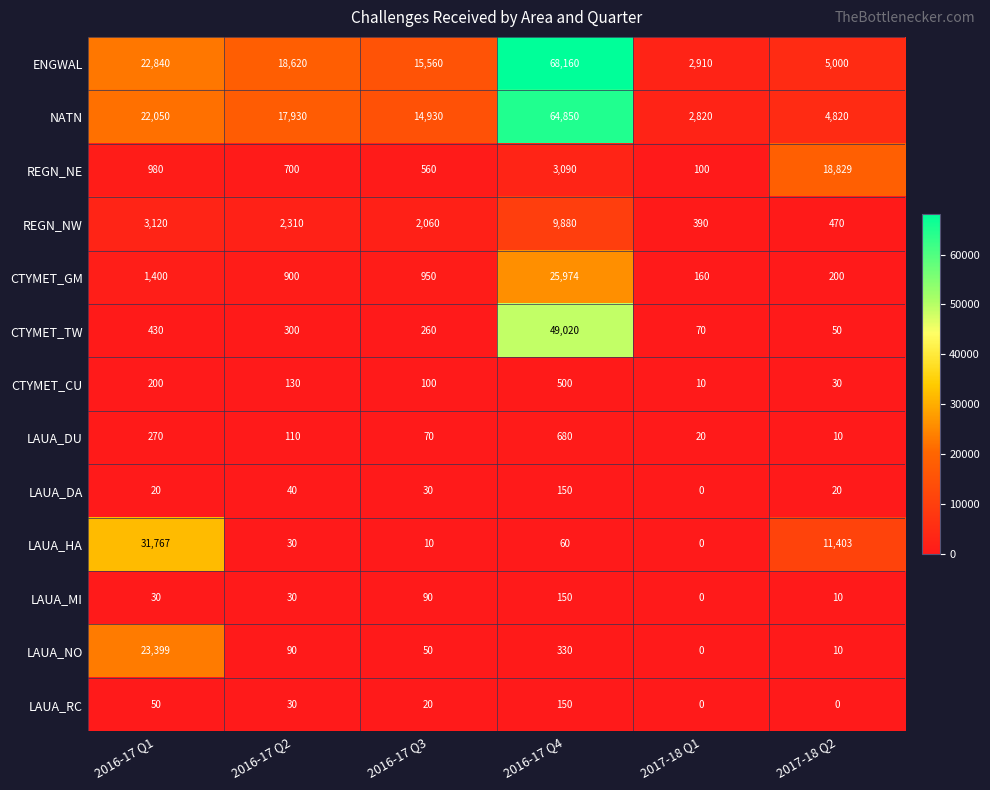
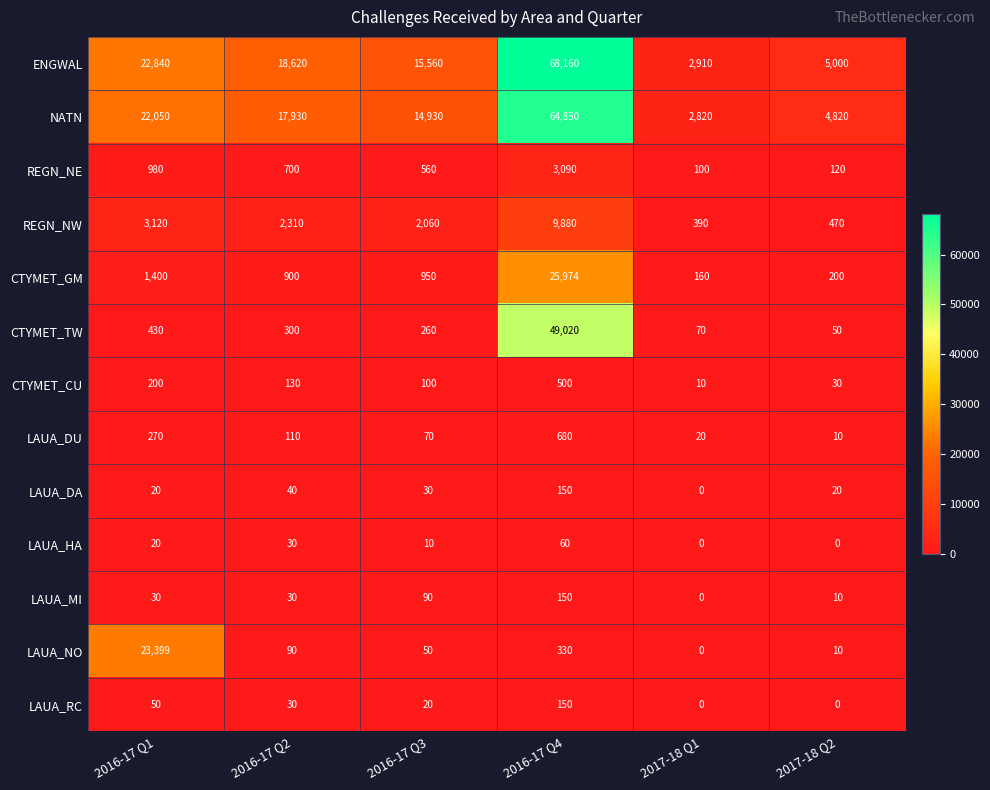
REGN_NE, 2017-18 Q2: 18,829 -> 120
LAUA_HA, 2016-17 Q1: 31,767 -> 20
LAUA_HA, 2017-18 Q2: 11,403 -> 0
